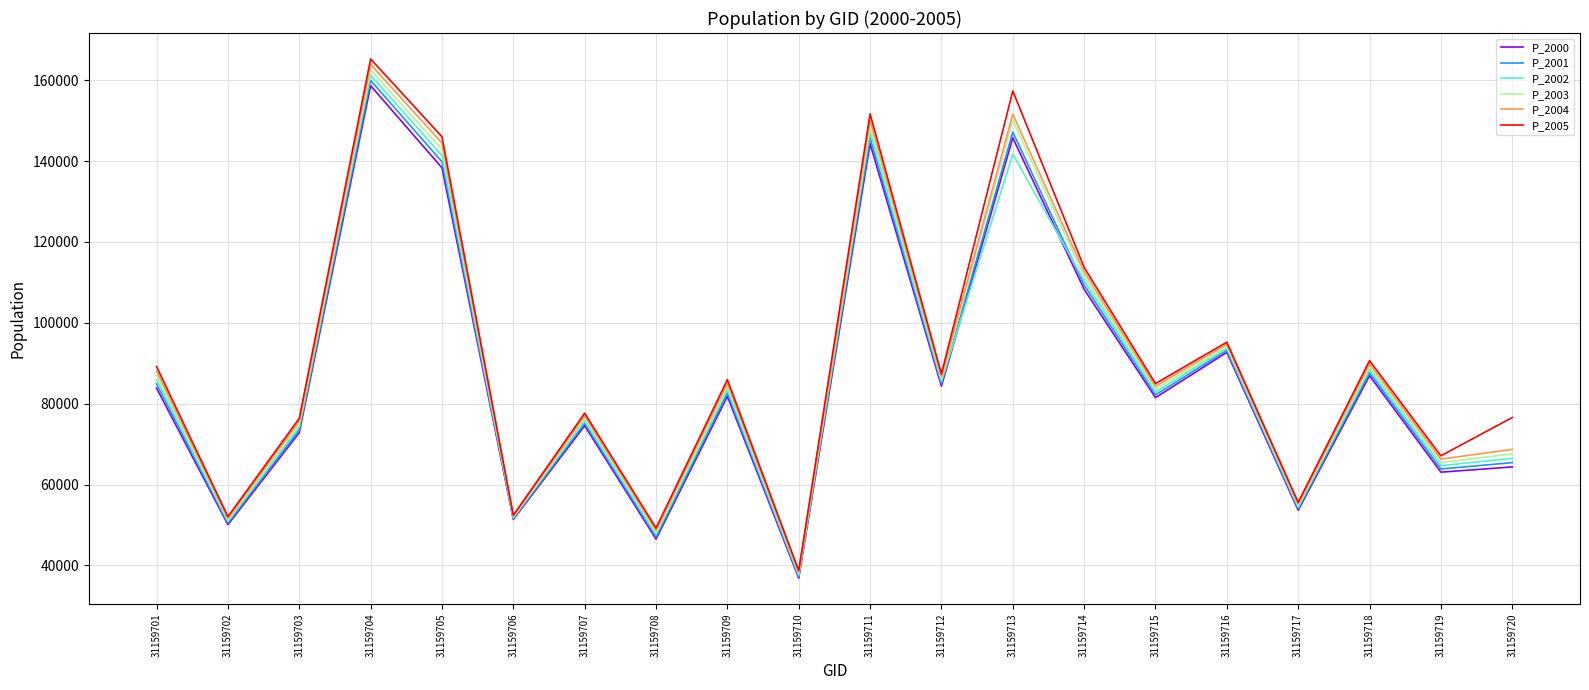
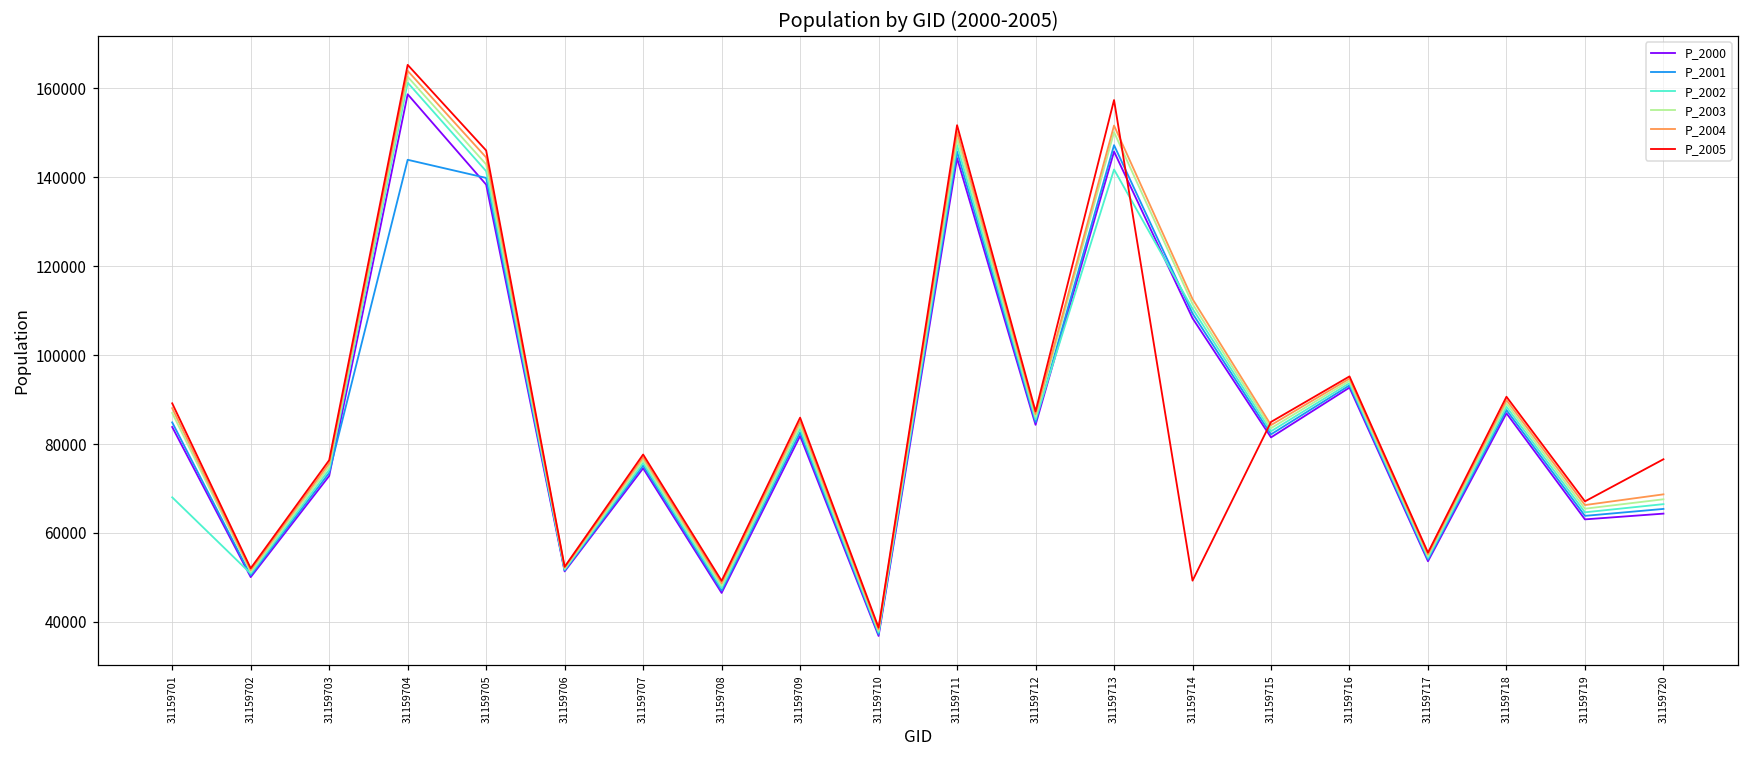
P_2002, 31159701: 86000 -> 68000
P_2001, 31159704: 160000 -> 144000
P_2005, 31159714: 114000 -> 49000
